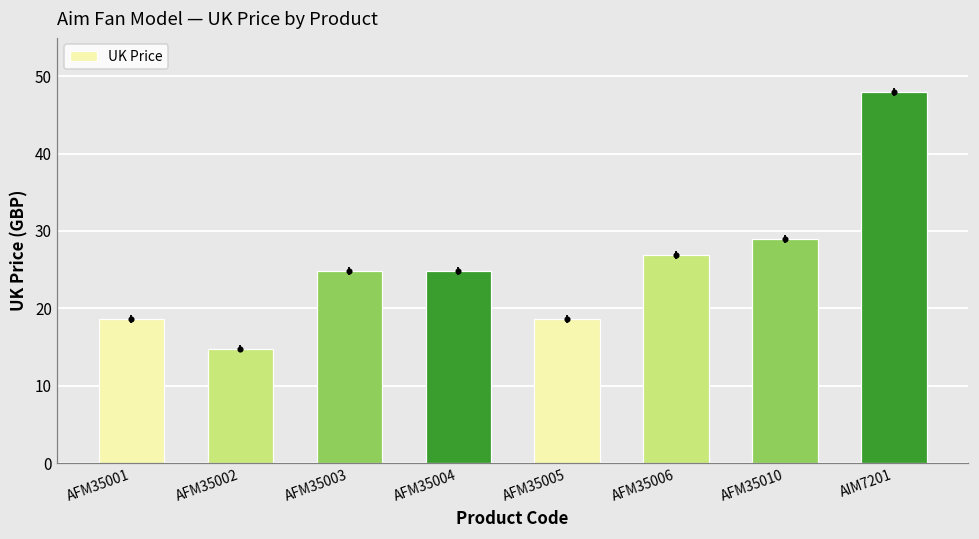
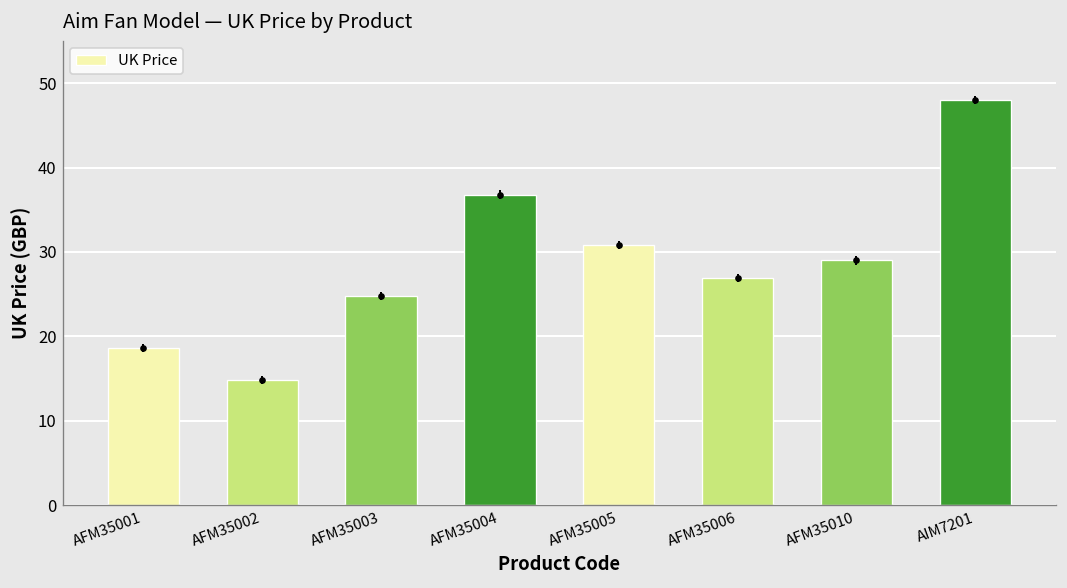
UK Price, AFM35004: 25 -> 37
UK Price, AFM35005: 19 -> 31
